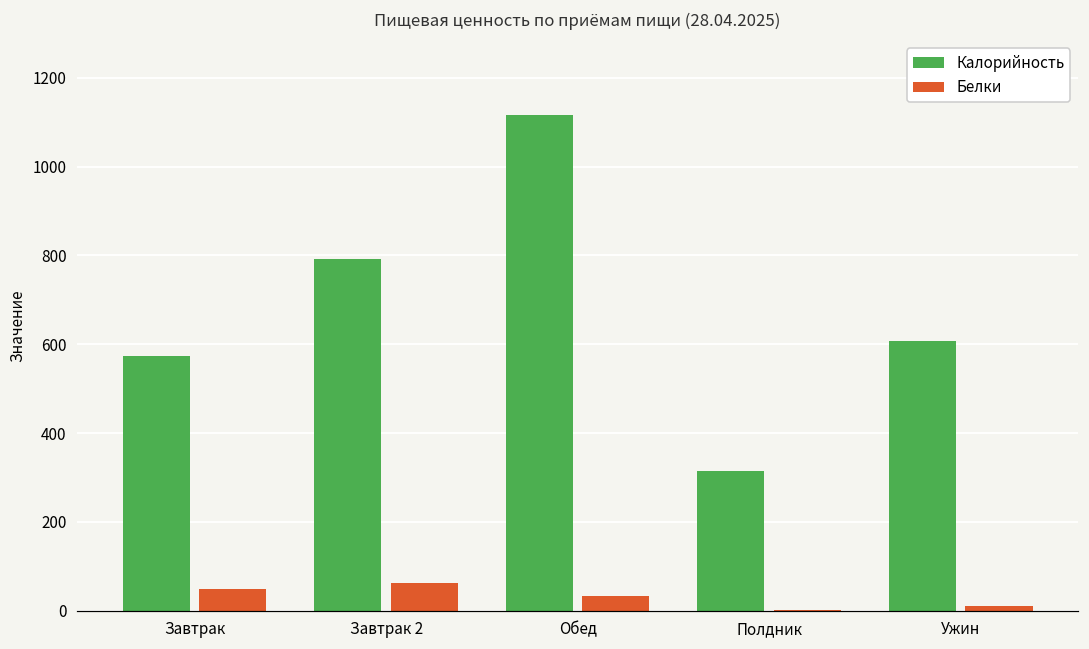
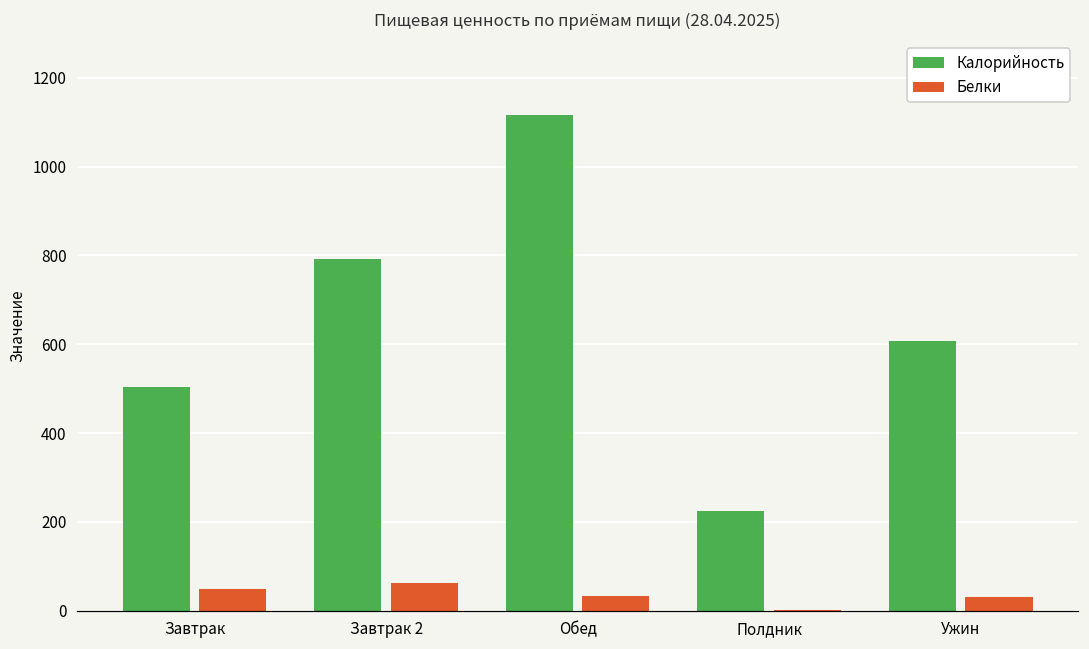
Калорийность, Завтрак: 570 -> 500
Калорийность, Полдник: 320 -> 220
Белки, Ужин: 10 -> 30
